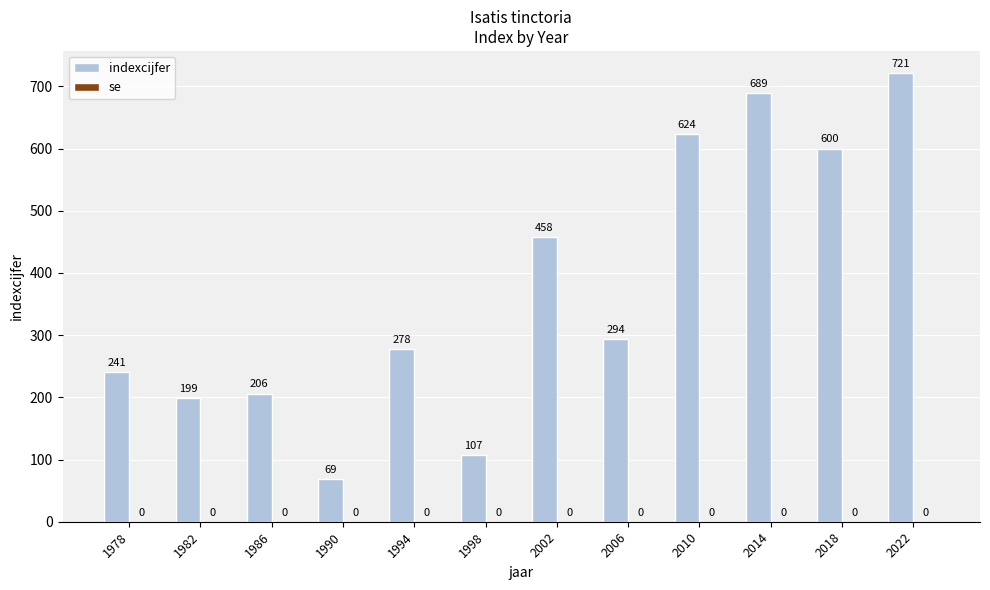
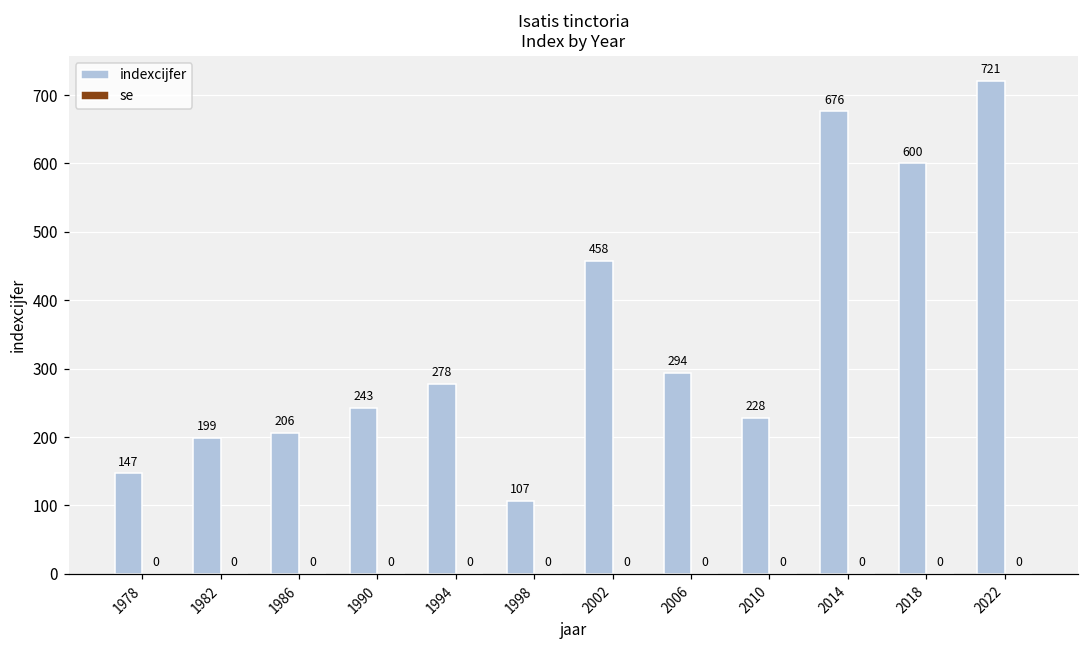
indexcijfer, 1978: 241 -> 147
indexcijfer, 1990: 69 -> 243
indexcijfer, 2010: 624 -> 228
indexcijfer, 2014: 689 -> 676
